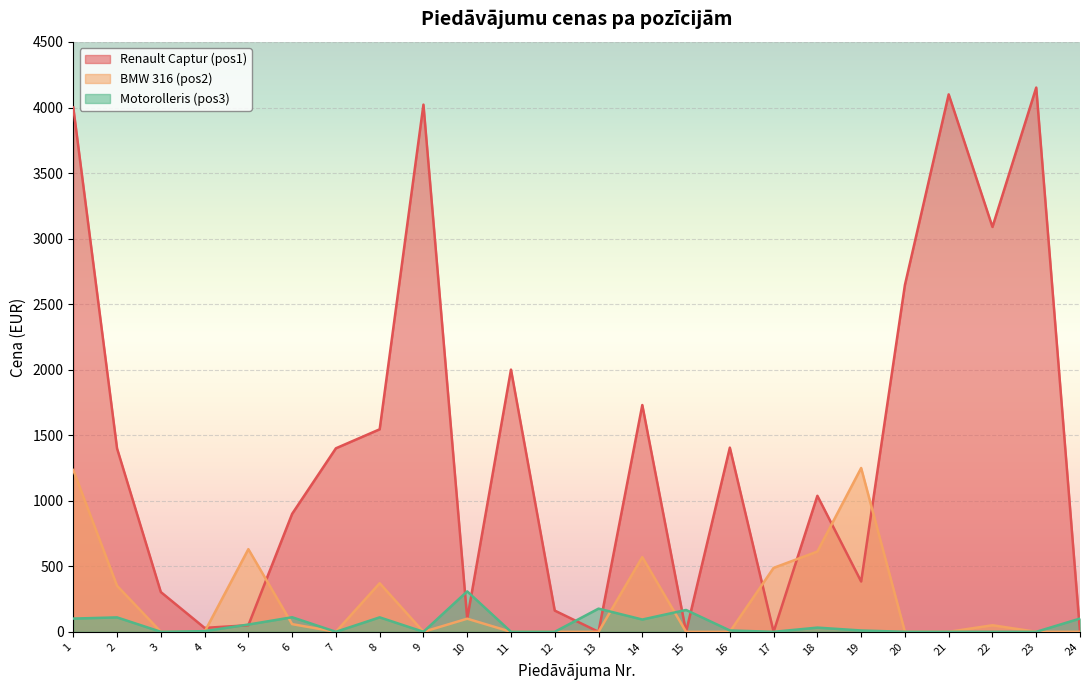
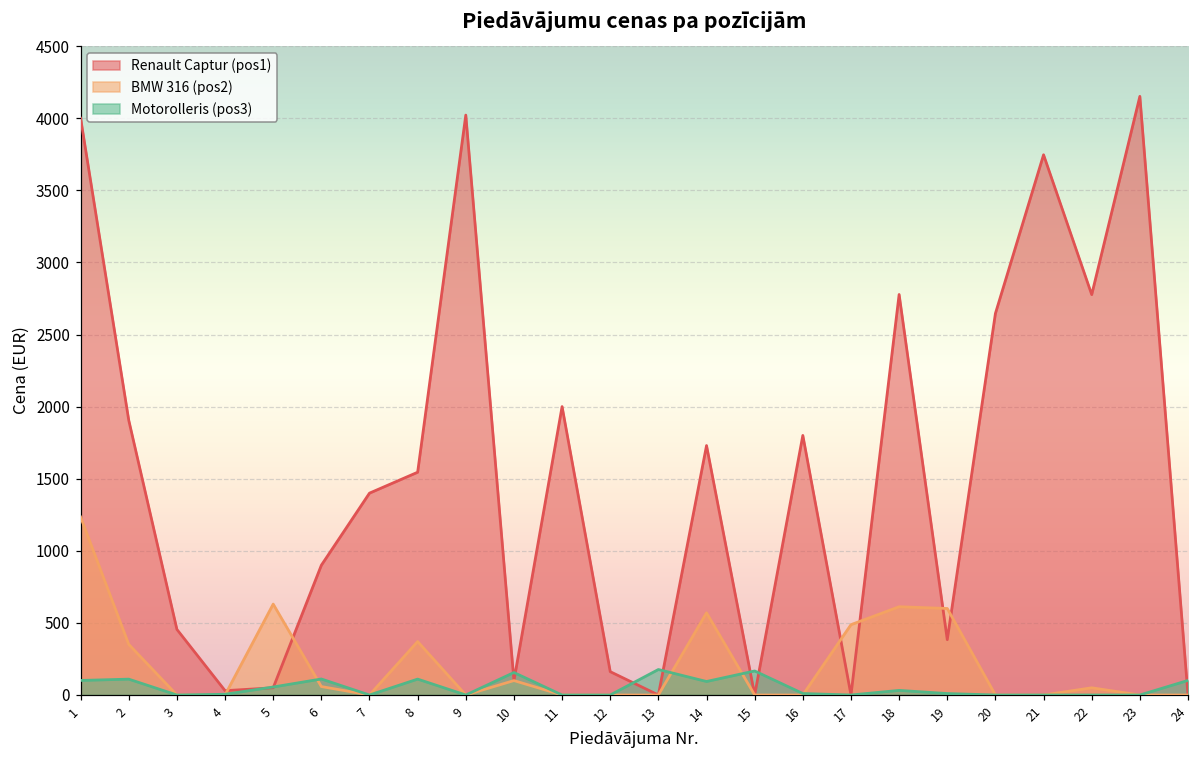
Renault Captur (pos1), 2: 1400 -> 1910
Renault Captur (pos1), 3: 300 -> 450
Motorolleris (pos3), 10: 310 -> 160
Renault Captur (pos1), 16: 1410 -> 1800
Renault Captur (pos1), 18: 1040 -> 2780
BMW 316 (pos2), 19: 1250 -> 600
Renault Captur (pos1), 21: 4100 -> 3750
Renault Captur (pos1), 22: 3090 -> 2780
